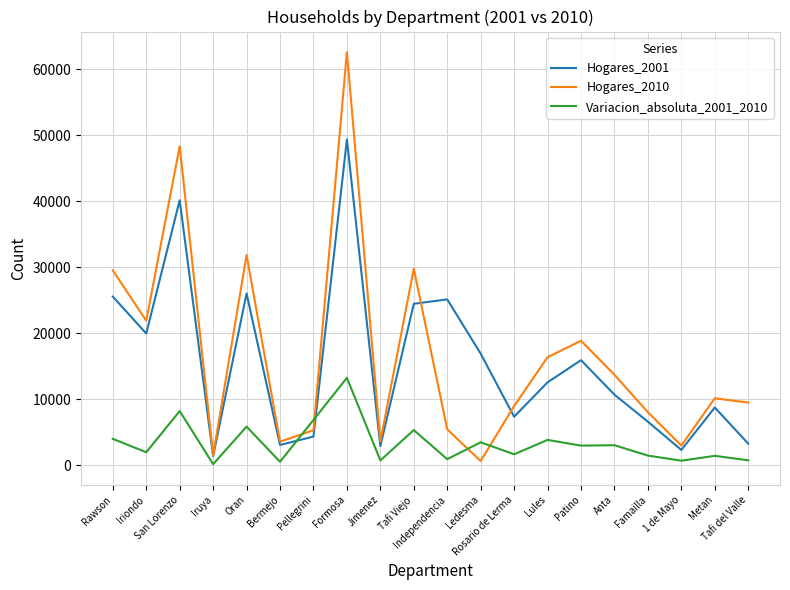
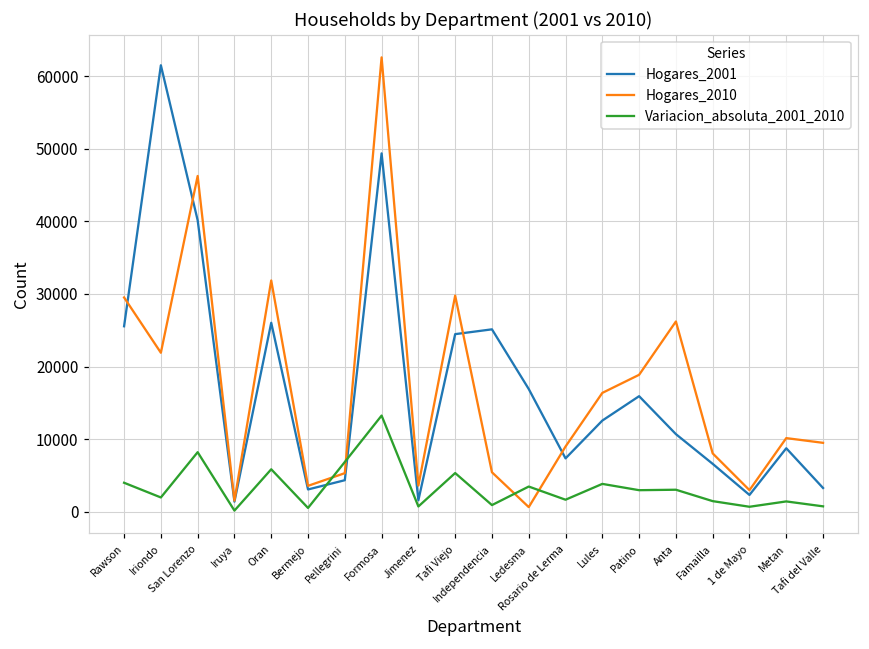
Hogares_2001, Iriondo: 20000 -> 62000
Hogares_2010, San Lorenzo: 48000 -> 46000
Hogares_2001, Jimenez: 3000 -> 2000
Hogares_2010, Anta: 14000 -> 26000
